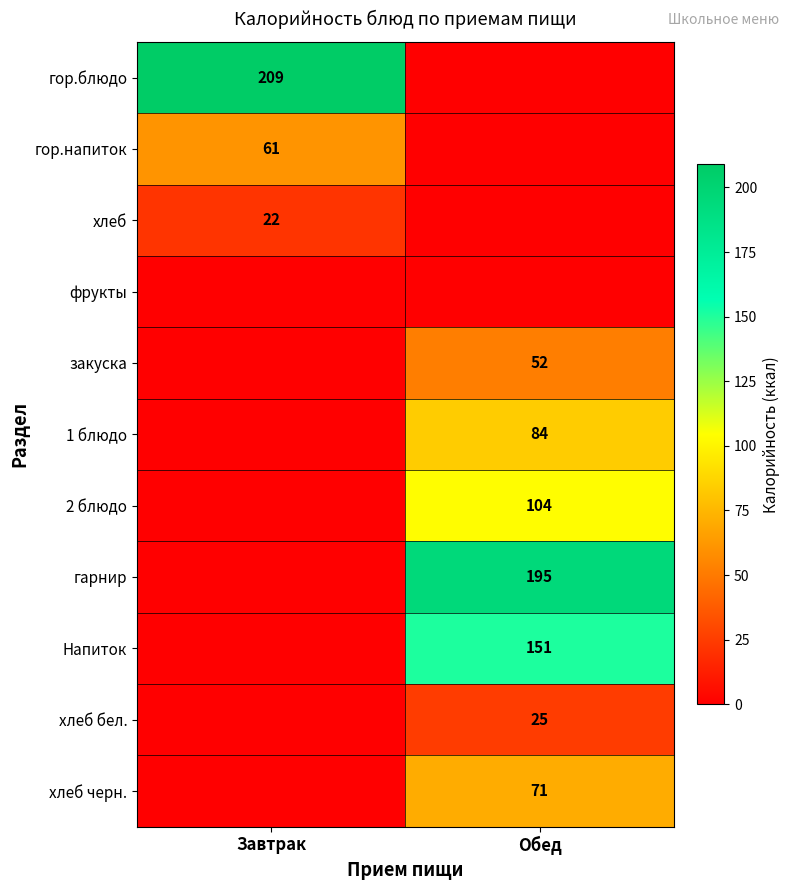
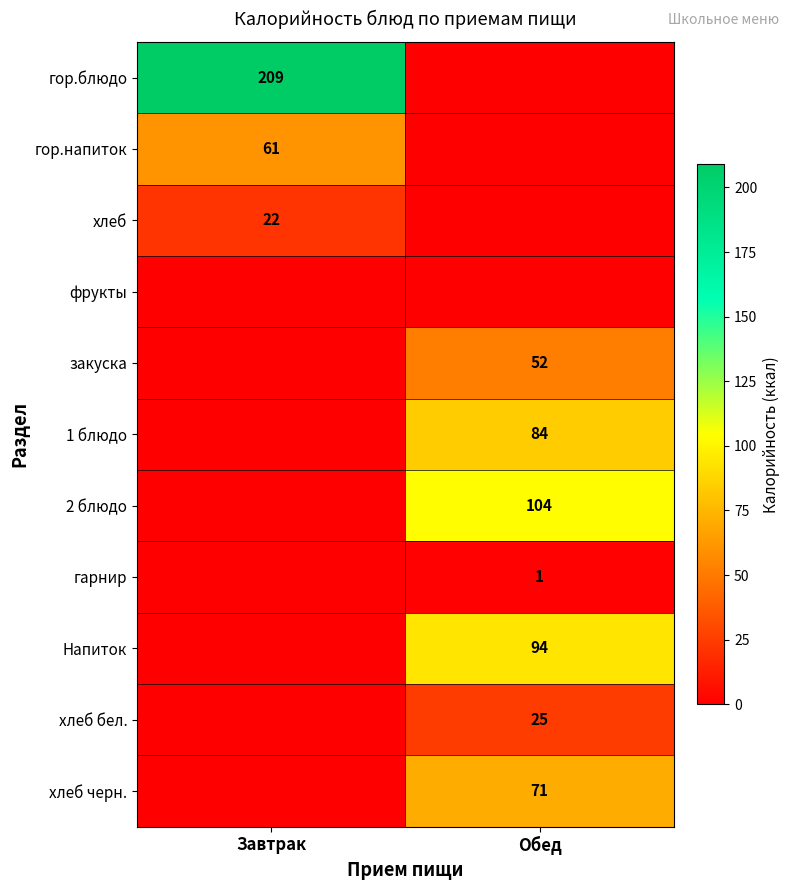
гарнир, Обед: 195 -> 1
Напиток, Обед: 151 -> 94
